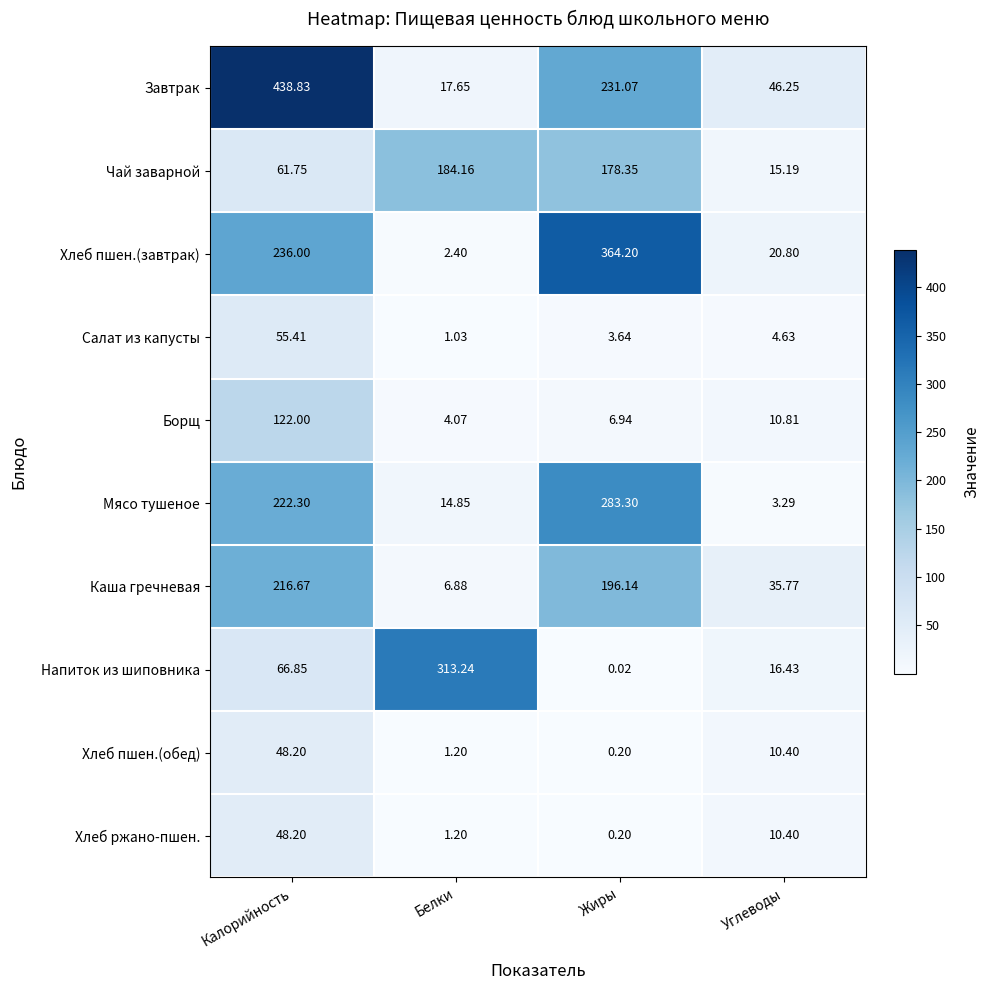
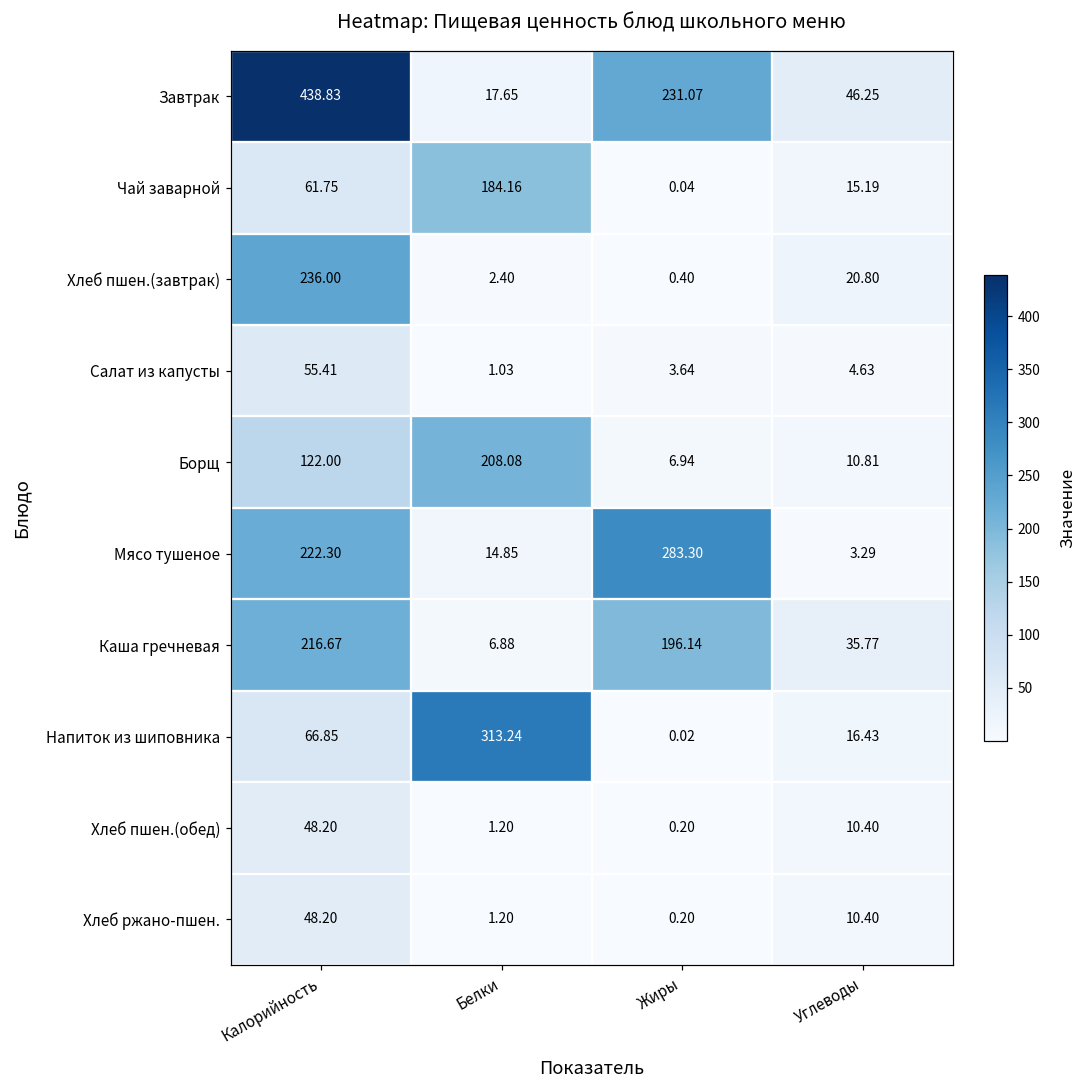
Чай заварной, Жиры: 178.35 -> 0.04
Хлеб пшен.(завтрак), Жиры: 364.20 -> 0.40
Борщ, Белки: 4.07 -> 208.08
